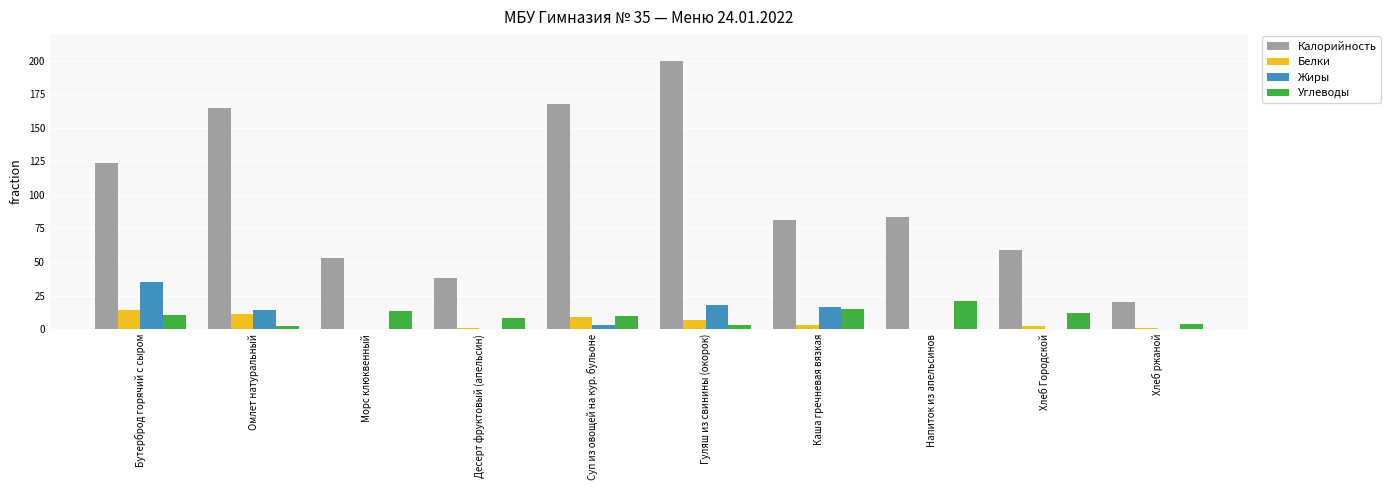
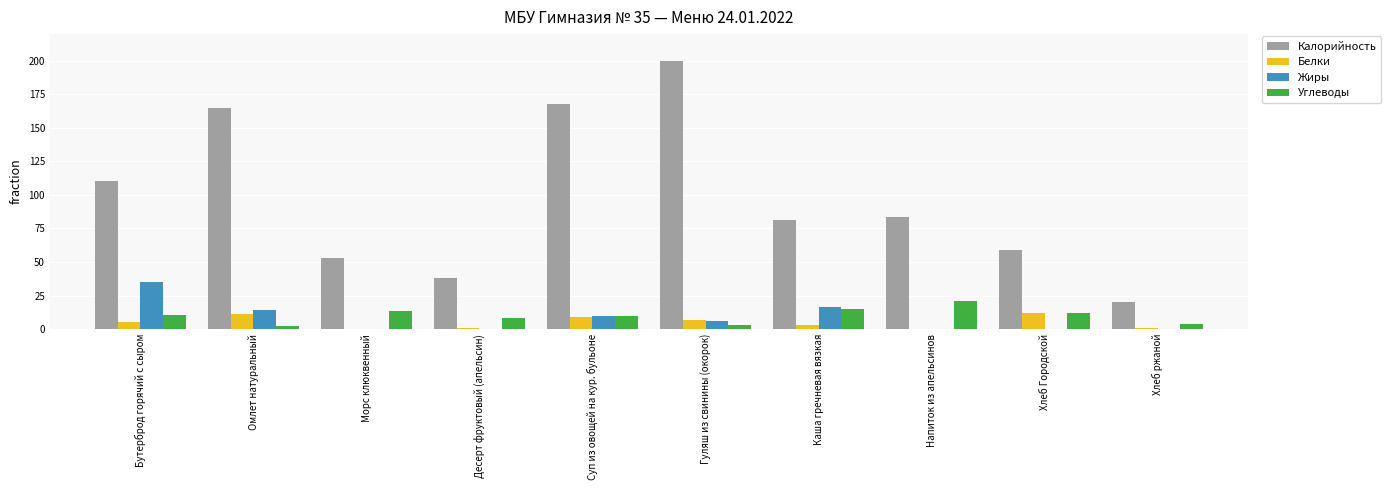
Калорийность, Бутерброд горячий с сыром: 124 -> 111
Белки, Бутерброд горячий с сыром: 14 -> 5
Жиры, Суп из овощей на кур. бульоне: 3 -> 10
Жиры, Гуляш из свинины (окорок): 18 -> 6
Белки, Хлеб Городской: 2 -> 12
